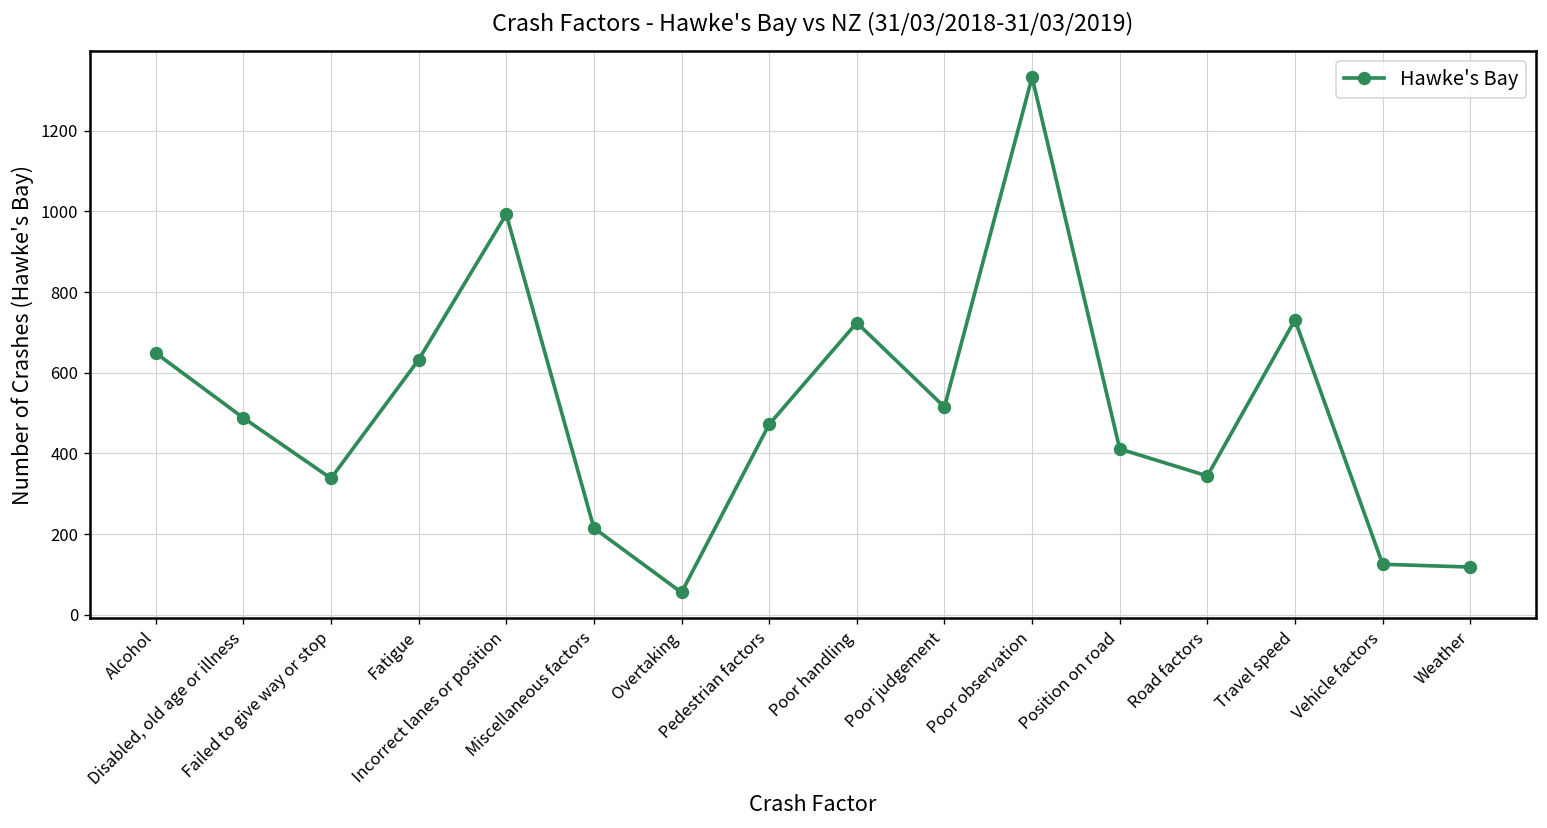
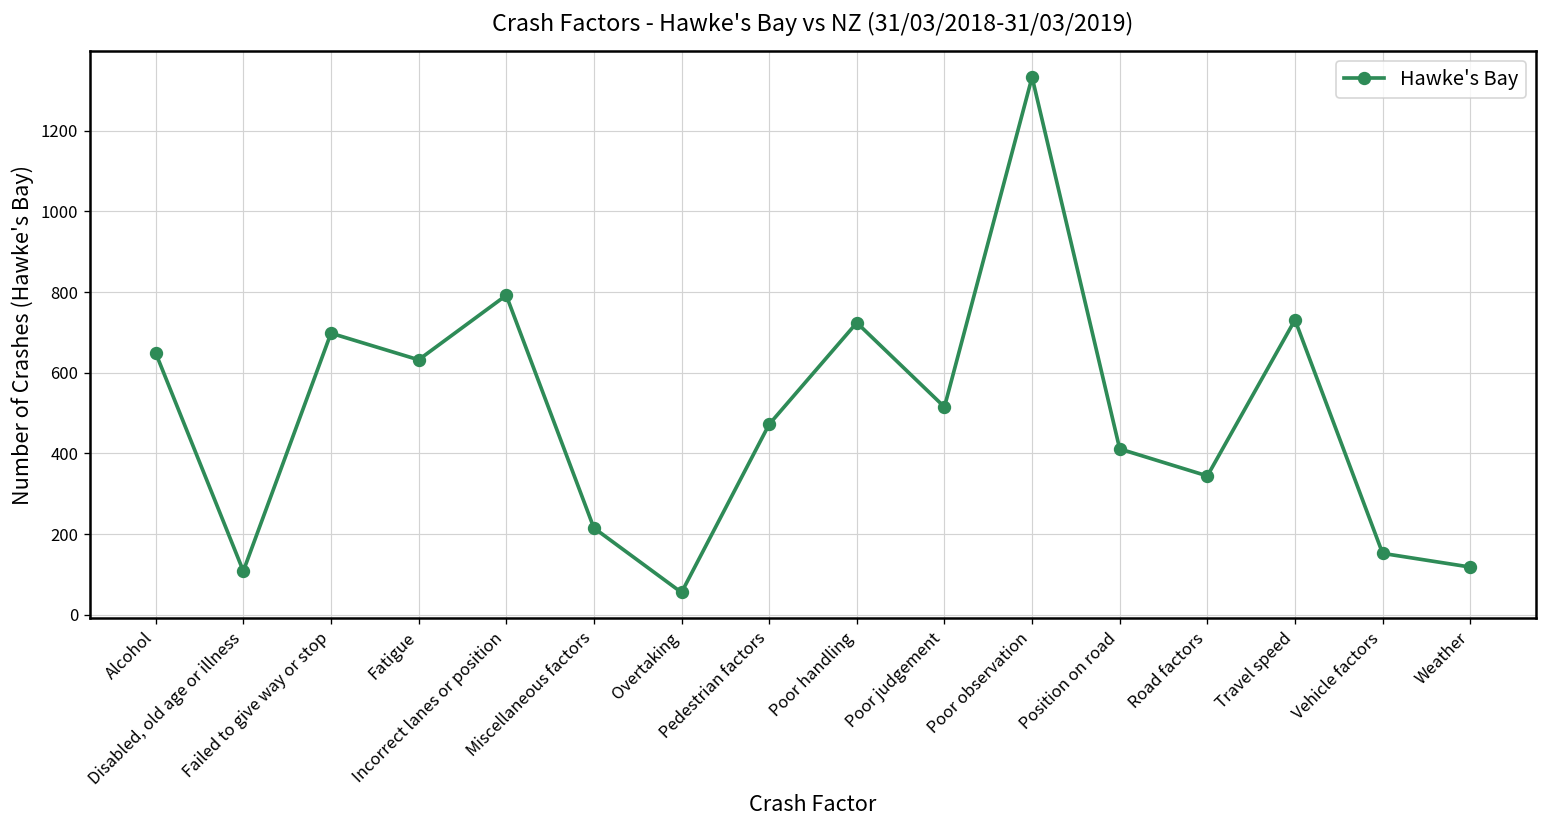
Disabled, old age or illness: 490 -> 110
Failed to give way or stop: 340 -> 700
Incorrect lanes or position: 990 -> 790
Vehicle factors: 130 -> 150
